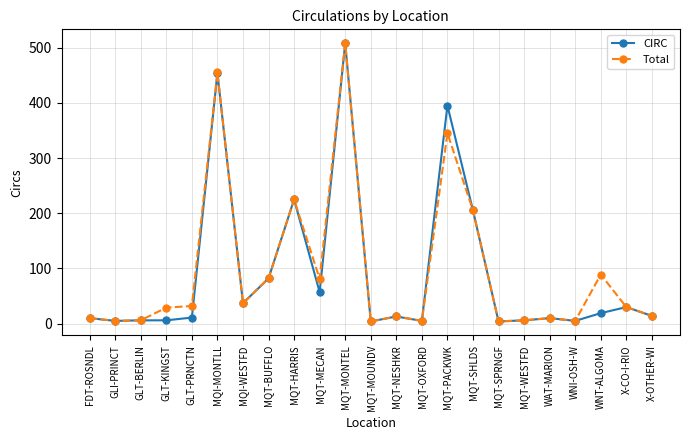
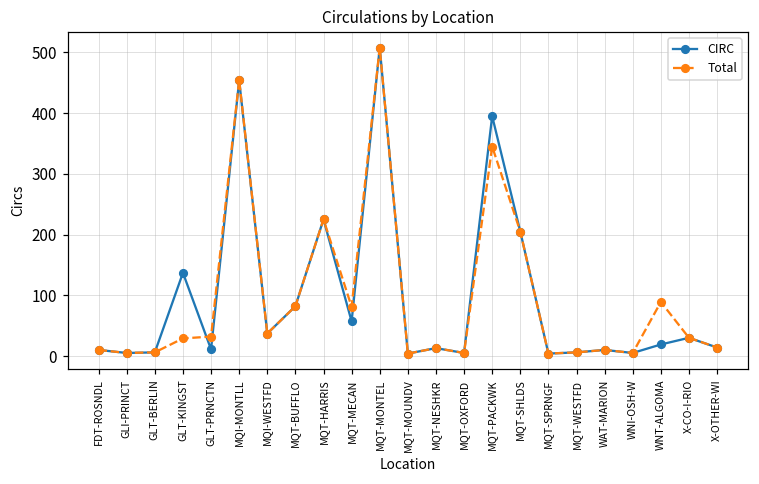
CIRC, GLT-KINGST: 10 -> 140
